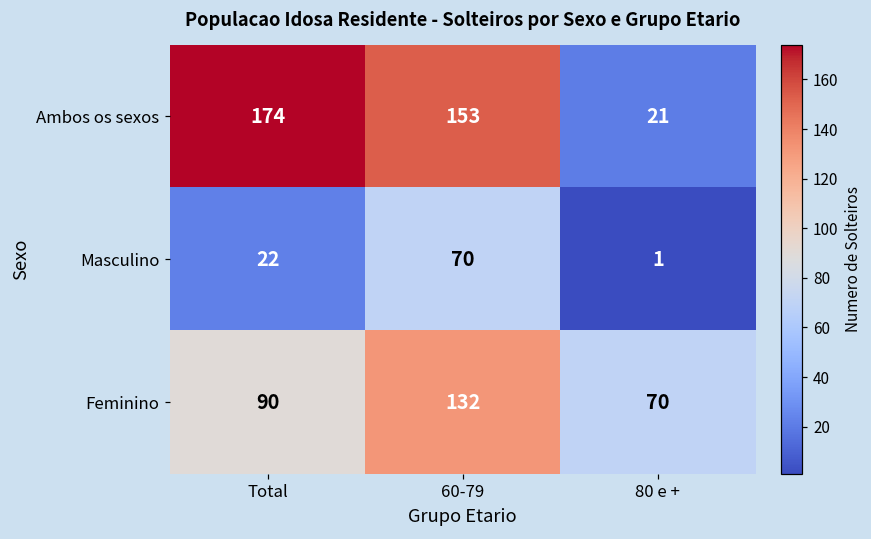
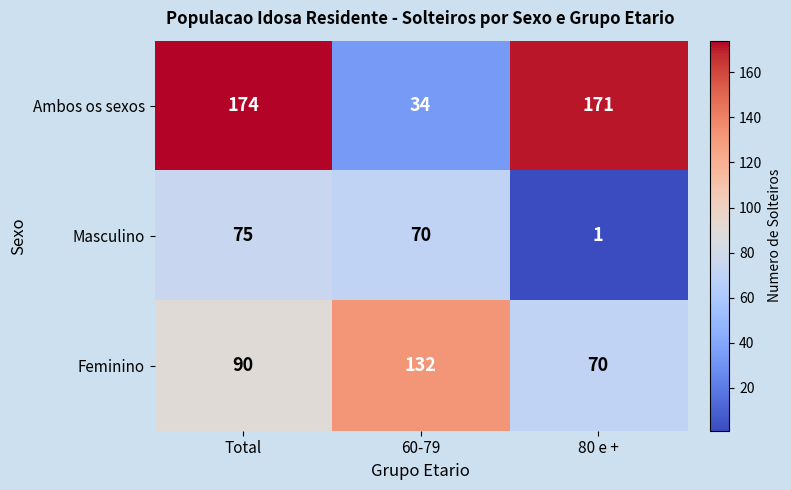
Ambos os sexos, 60-79: 153 -> 34
Ambos os sexos, 80 e +: 21 -> 171
Masculino, Total: 22 -> 75
